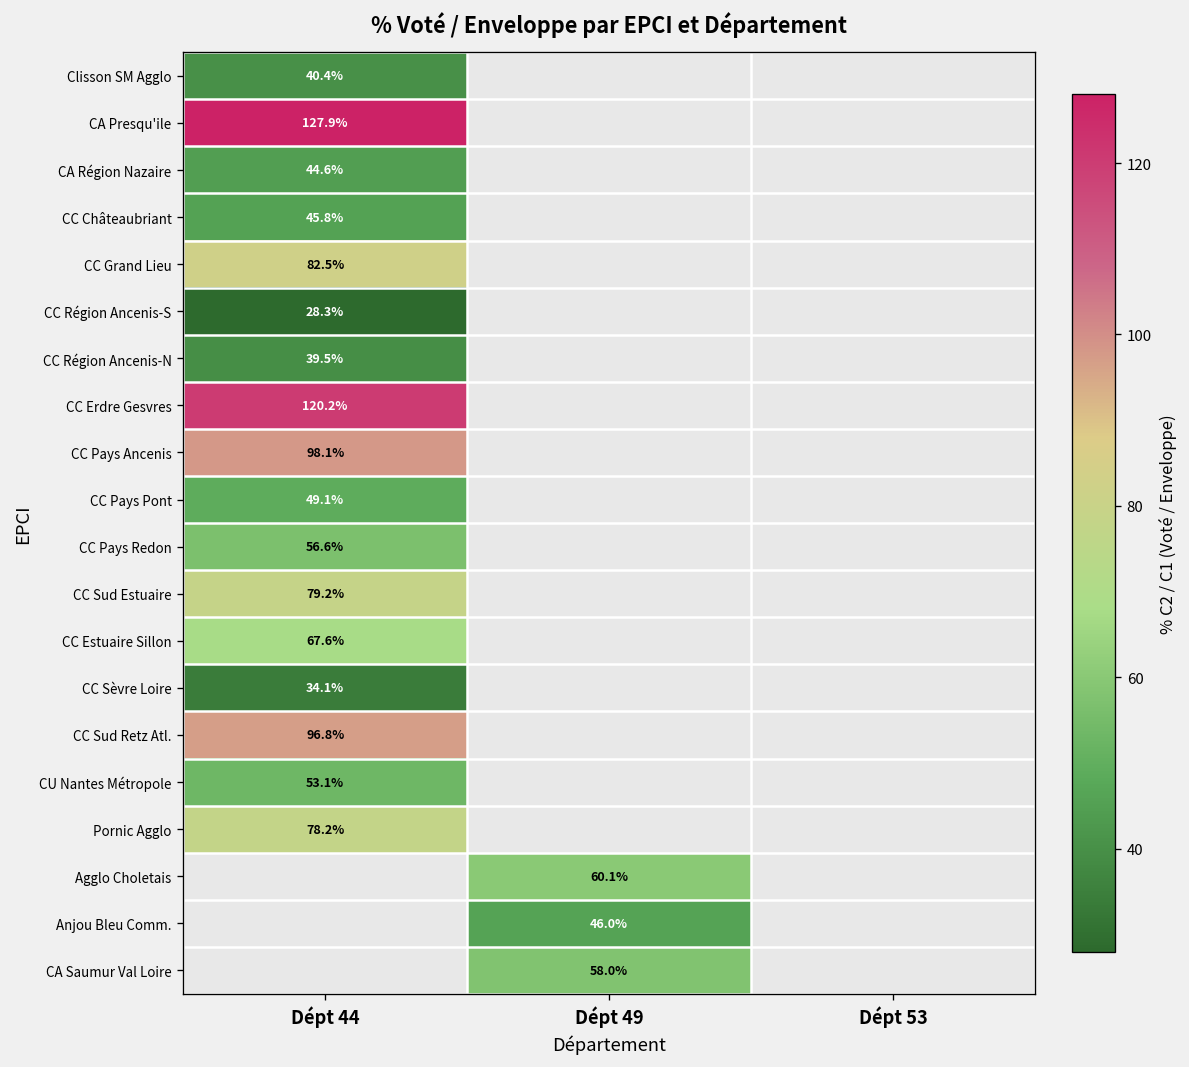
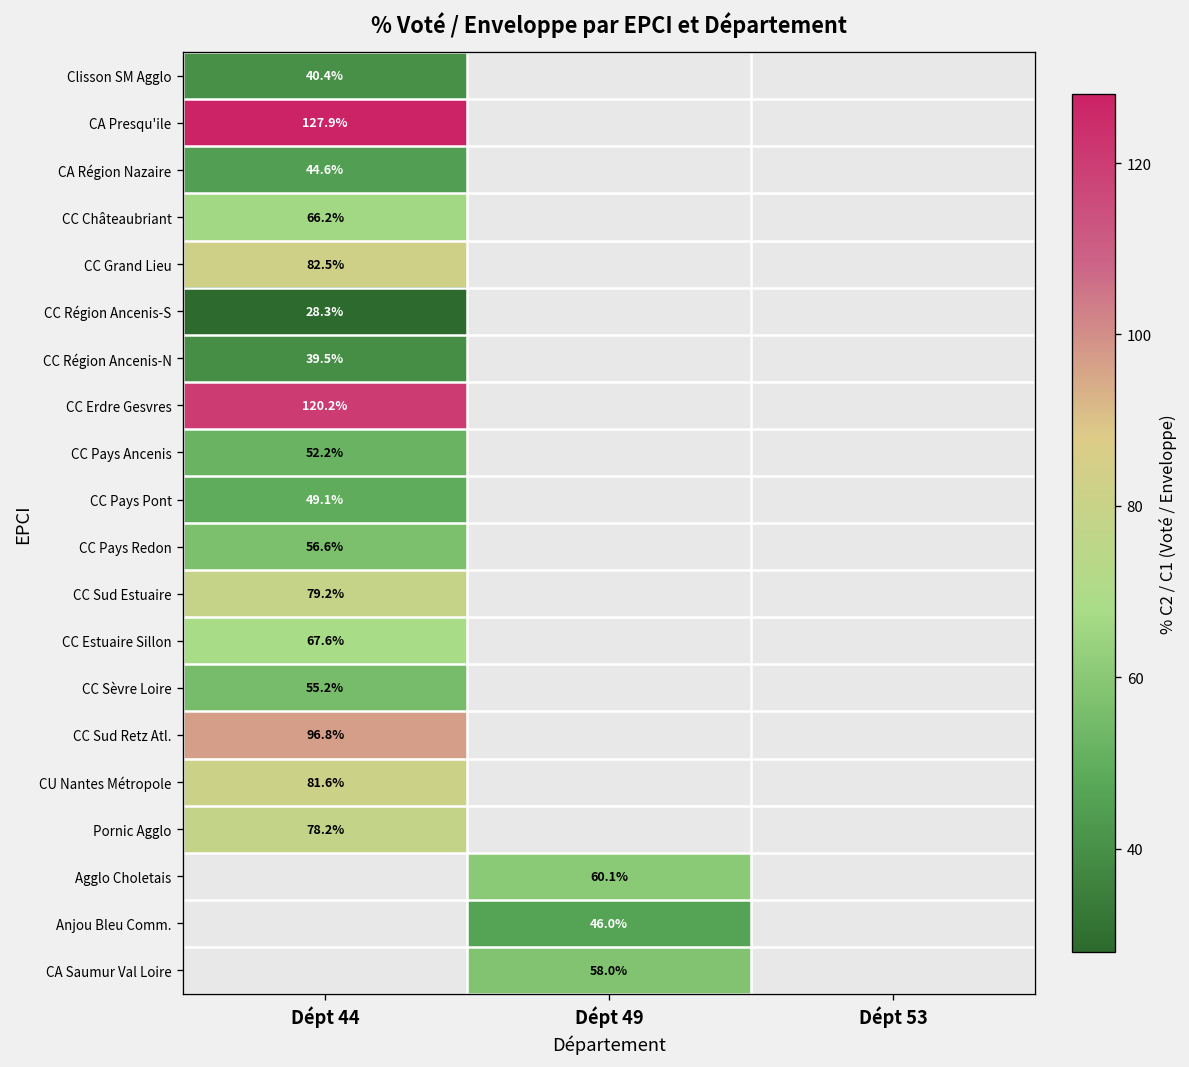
CC Châteaubriant, Dépt 44: 45.8% -> 66.2%
CC Pays Ancenis, Dépt 44: 98.1% -> 52.2%
CC Sèvre Loire, Dépt 44: 34.1% -> 55.2%
CU Nantes Métropole, Dépt 44: 53.1% -> 81.6%
